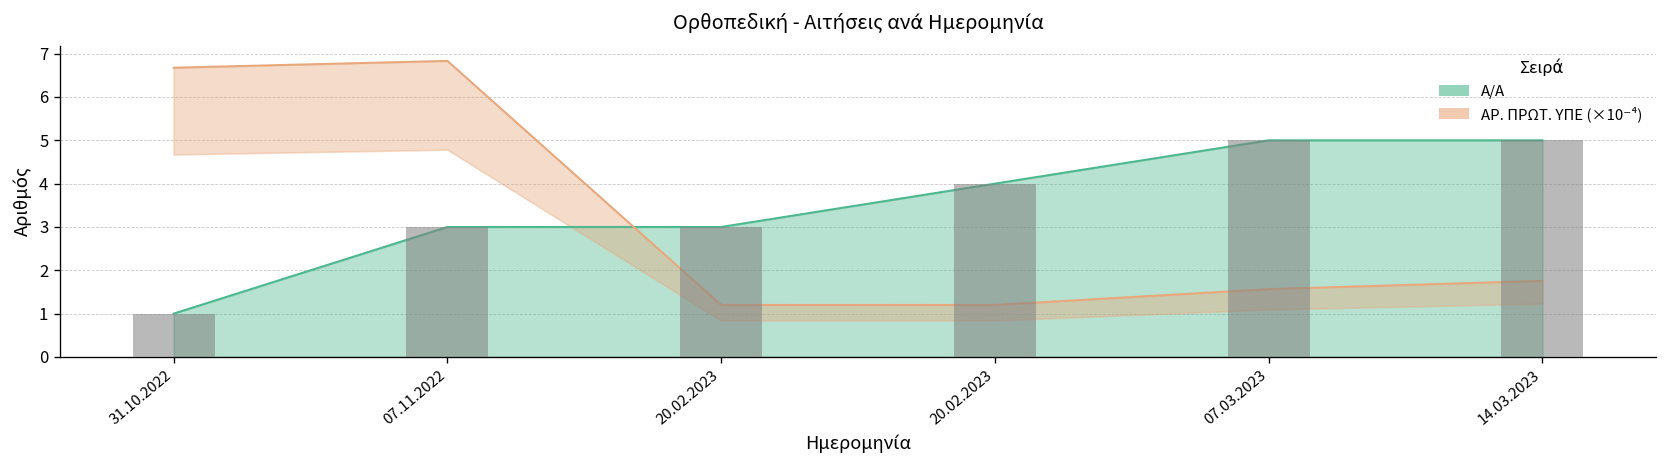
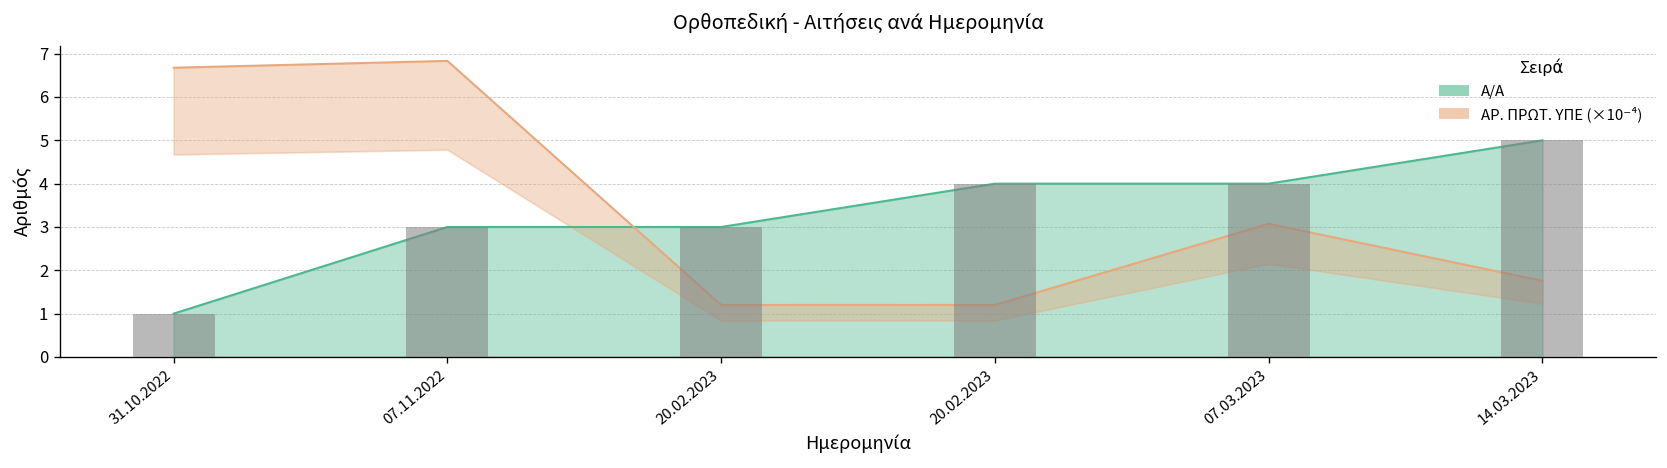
Α/Α, 07.03.2023: 5 -> 4
ΑΡ. ΠΡΩΤ. ΥΠΕ (×10⁻⁴), 07.03.2023: 1.6 -> 3.1
